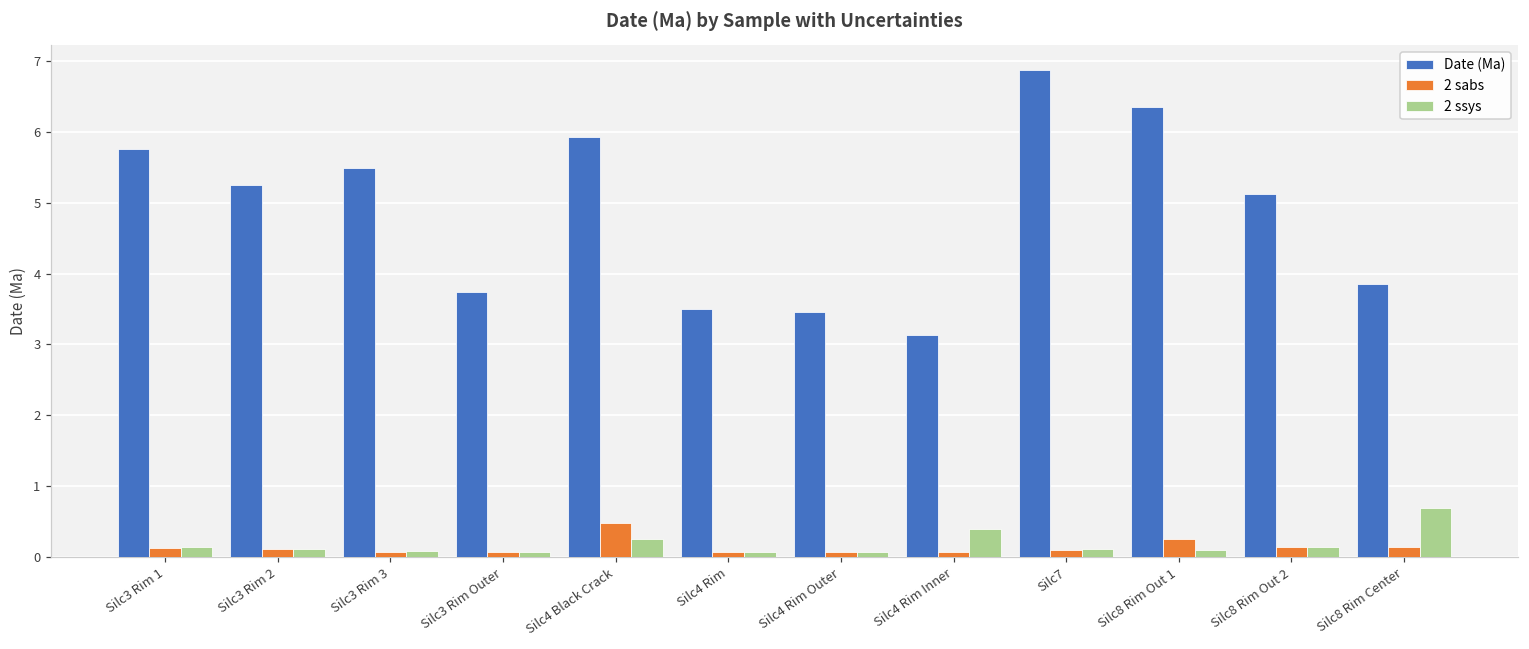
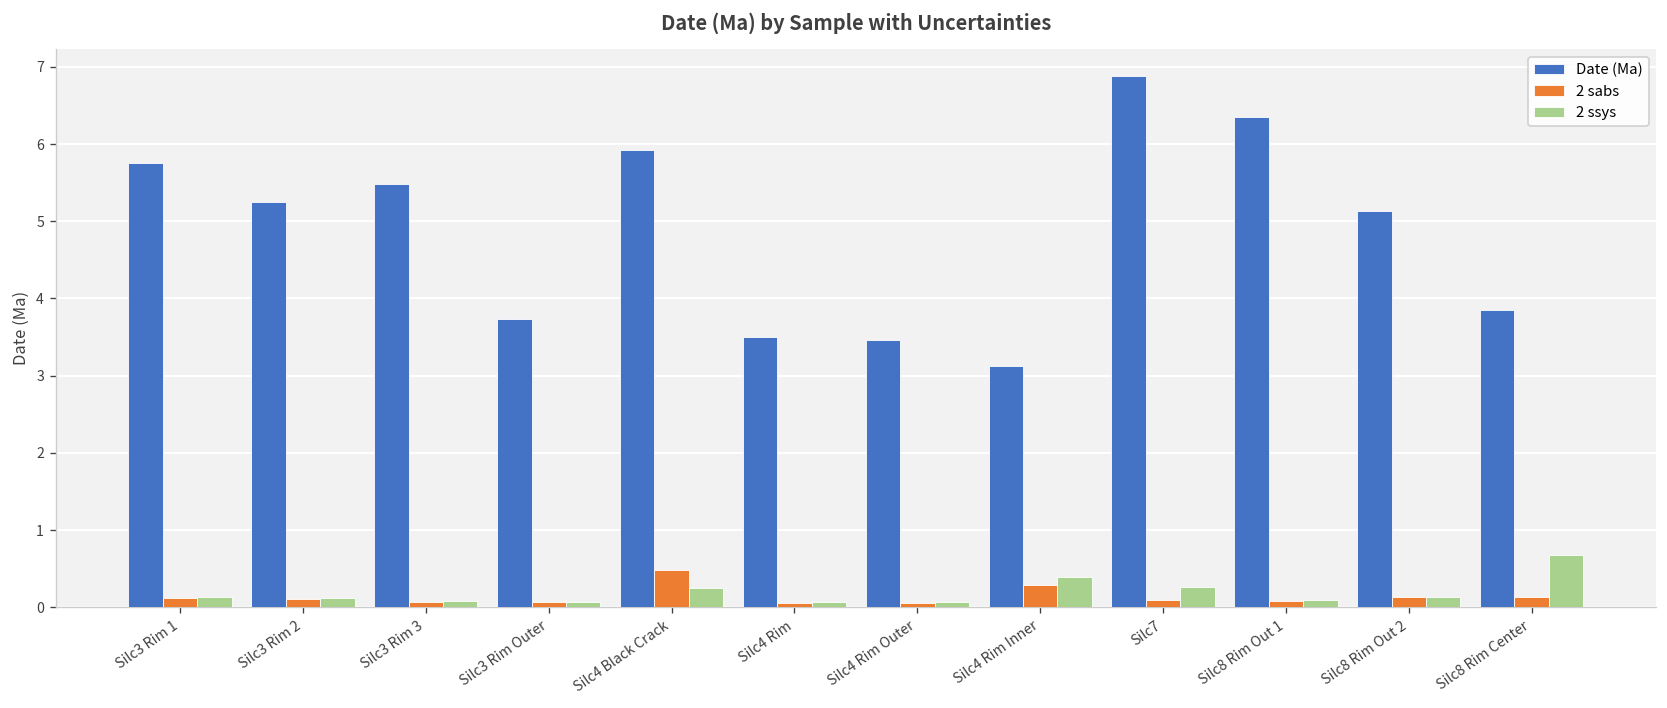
2 sabs, Silc4 Rim Inner: 0.1 -> 0.3
2 ssys, Silc7: 0.1 -> 0.3
2 sabs, Silc8 Rim Out 1: 0.2 -> 0.1
